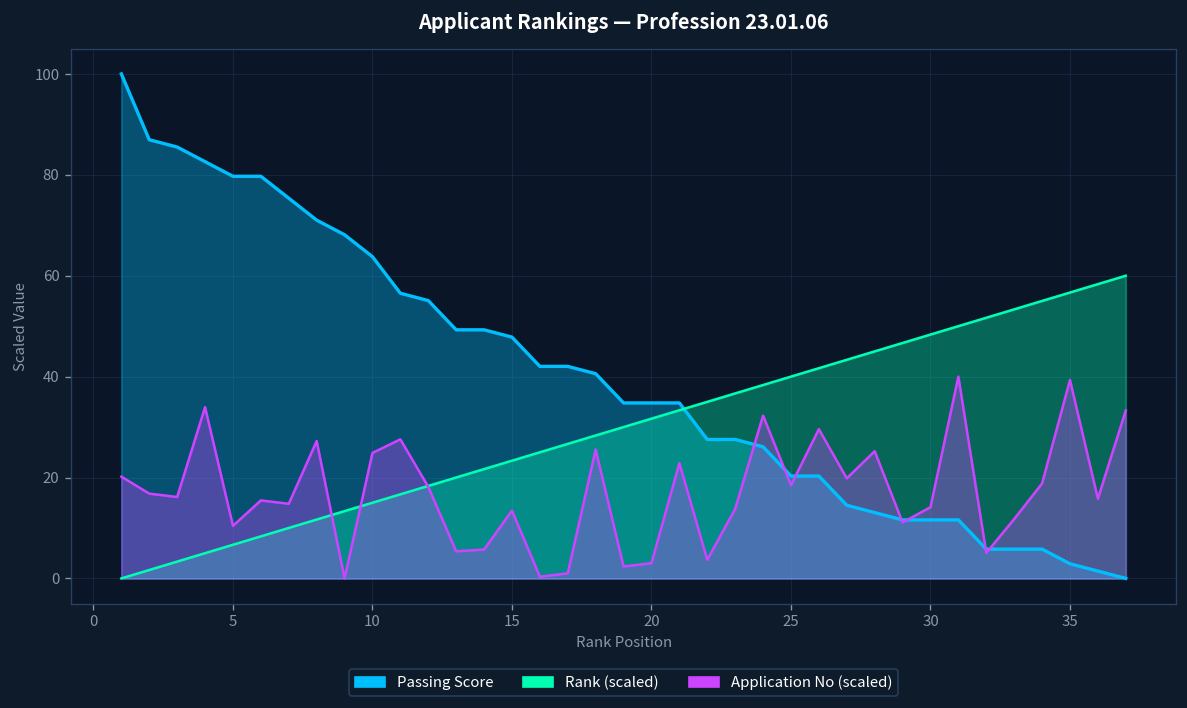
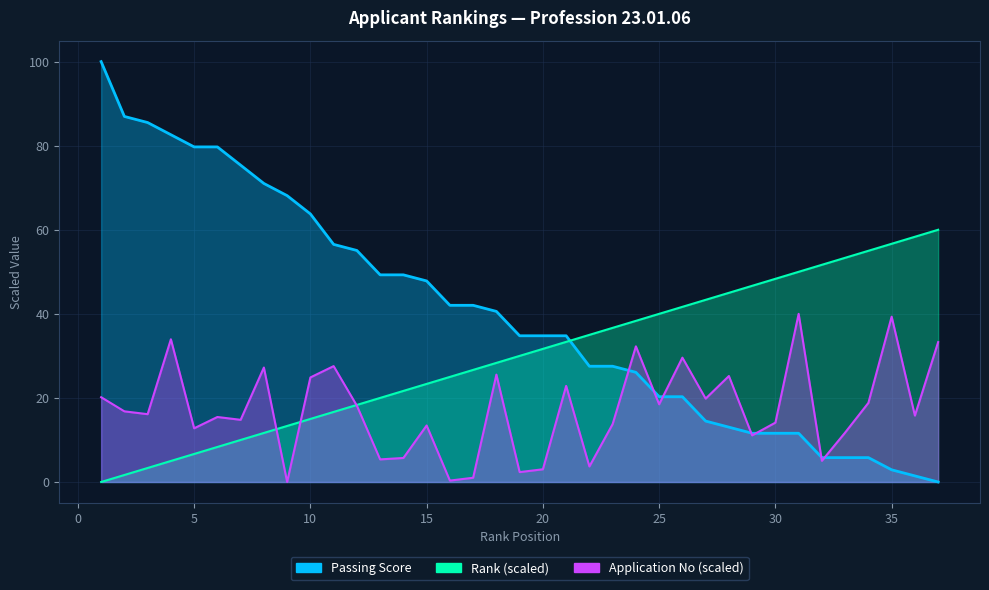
Application No (scaled), 5: 10 -> 13
